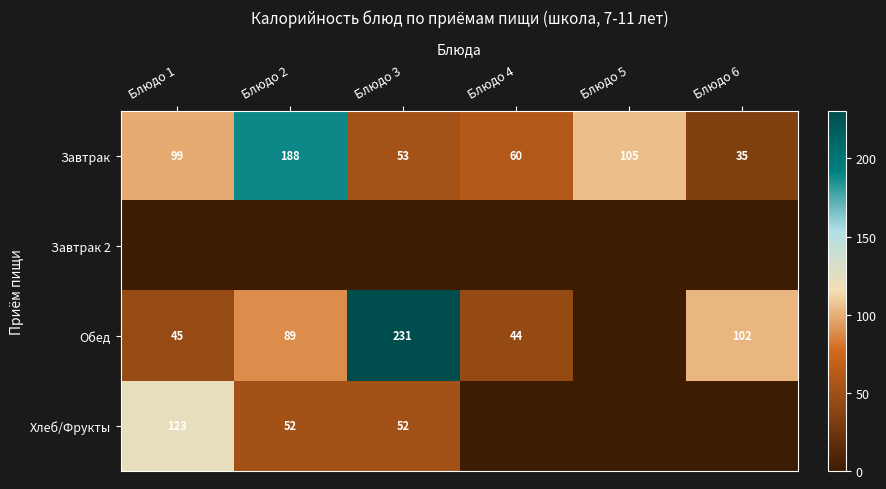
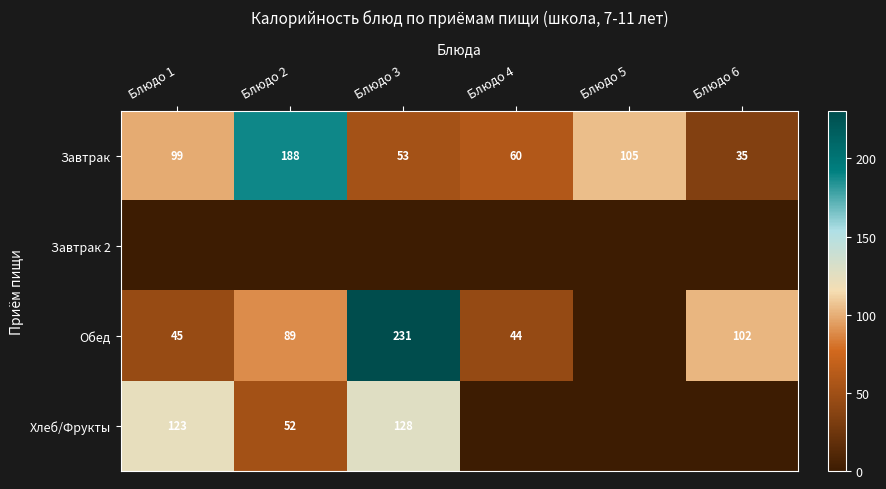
Хлеб/Фрукты, Блюдо 3: 52 -> 128
